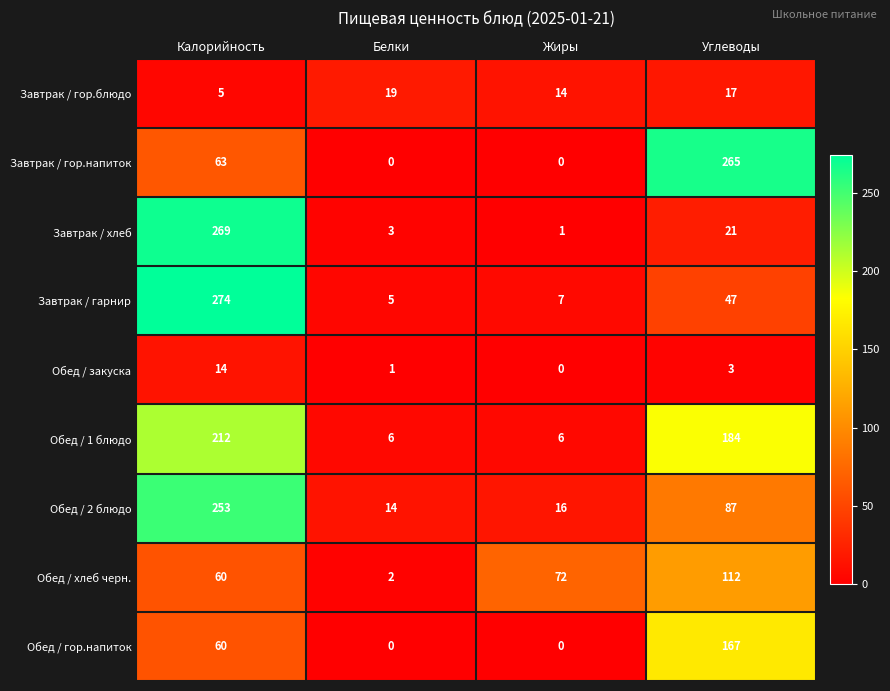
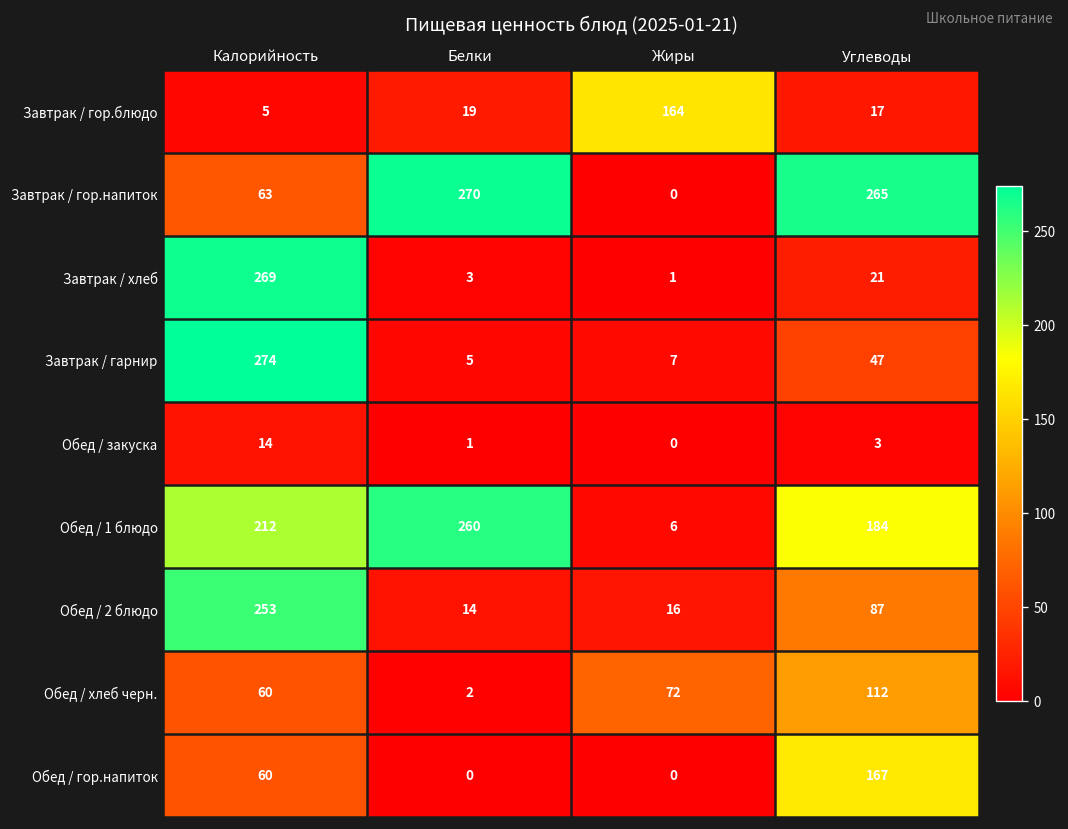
Завтрак / гор.блюдо, Жиры: 14 -> 164
Завтрак / гор.напиток, Белки: 0 -> 270
Обед / 1 блюдо, Белки: 6 -> 260
